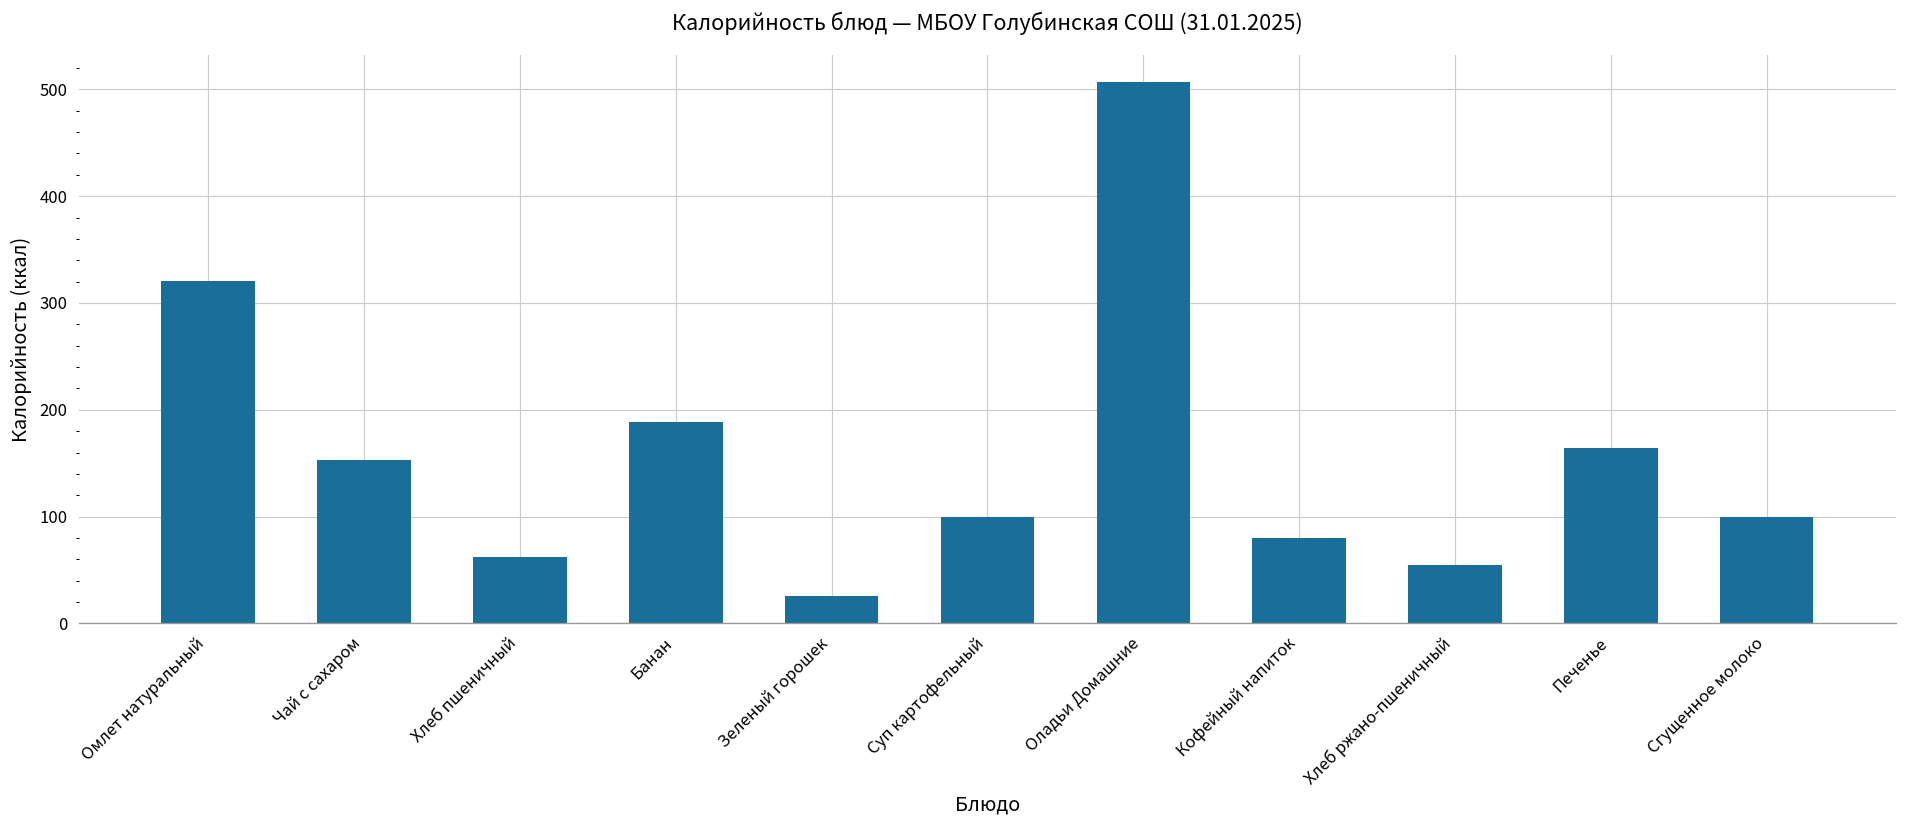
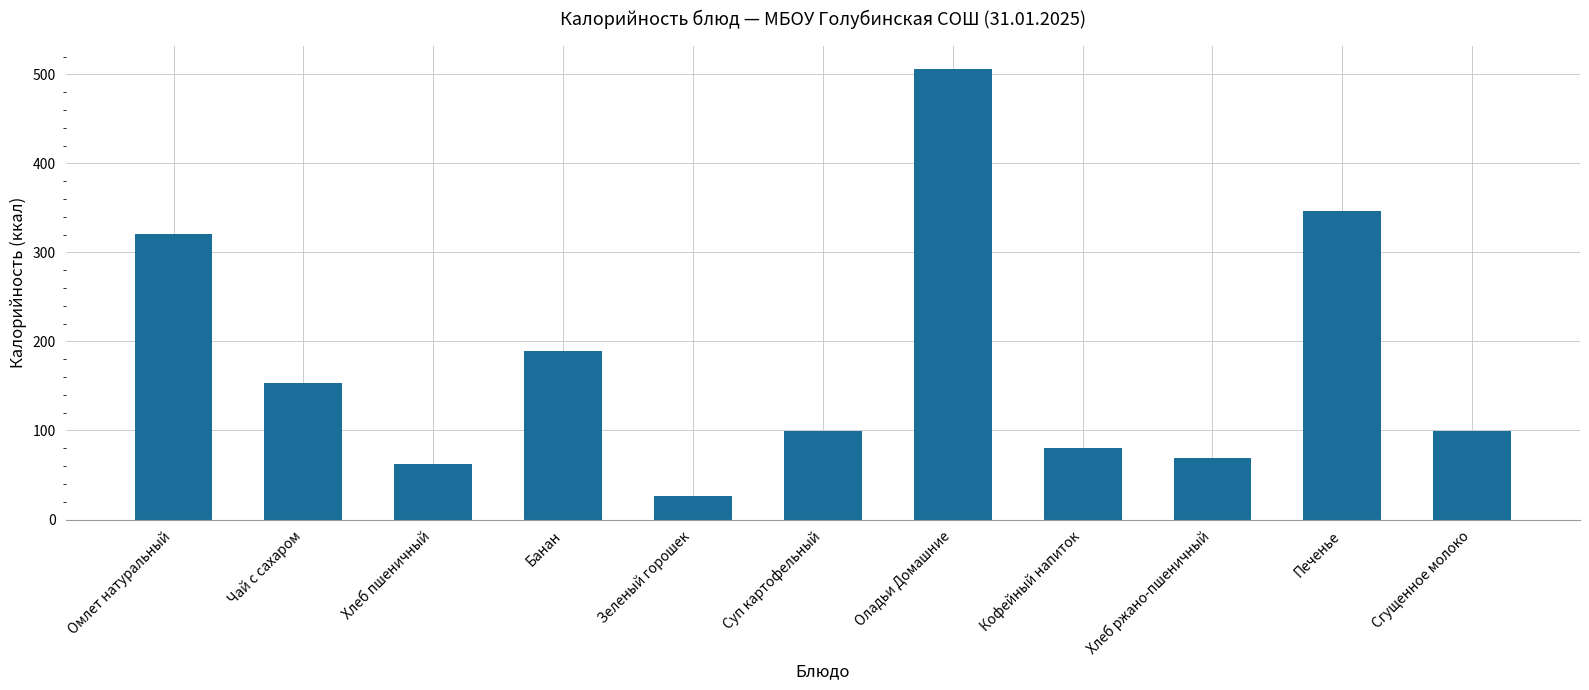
Хлеб ржано-пшеничный: 50 -> 70
Печенье: 160 -> 350
